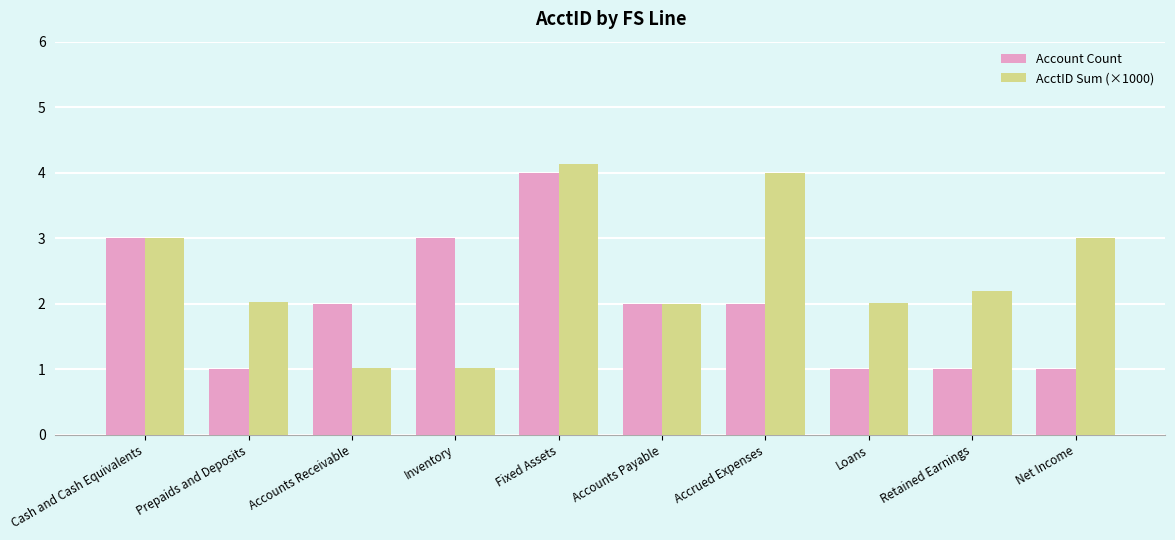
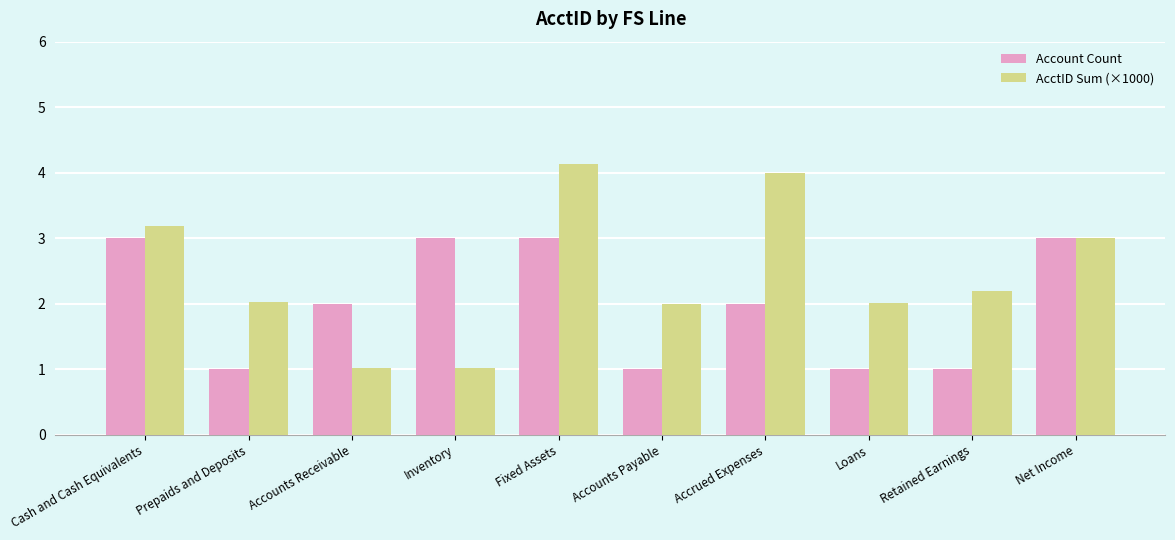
AcctID Sum (×1000), Cash and Cash Equivalents: 3.0 -> 3.2
Account Count, Fixed Assets: 4 -> 3
Account Count, Accounts Payable: 2 -> 1
Account Count, Net Income: 1 -> 3
